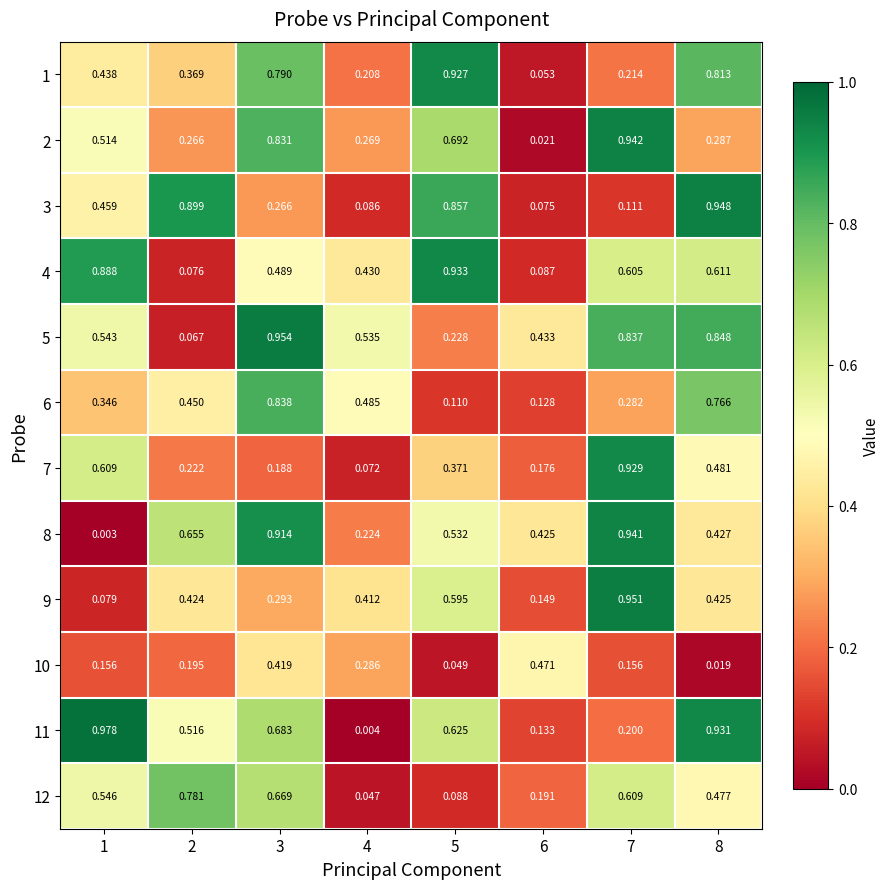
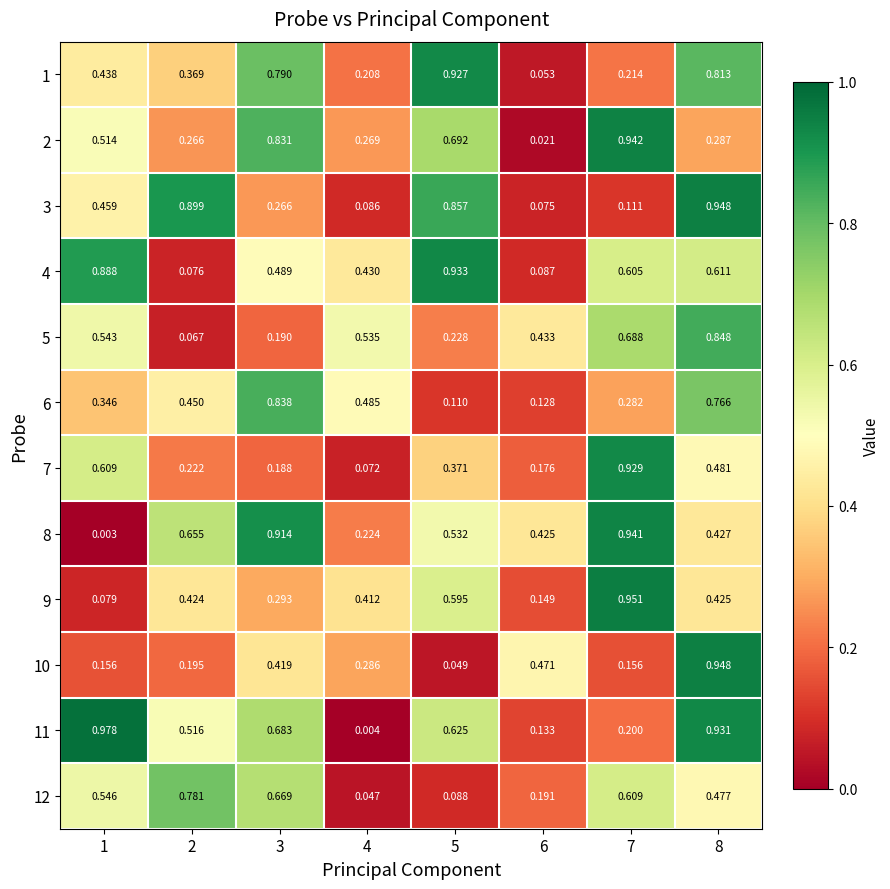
5, 3: 0.954 -> 0.190
5, 7: 0.837 -> 0.688
10, 8: 0.019 -> 0.948
